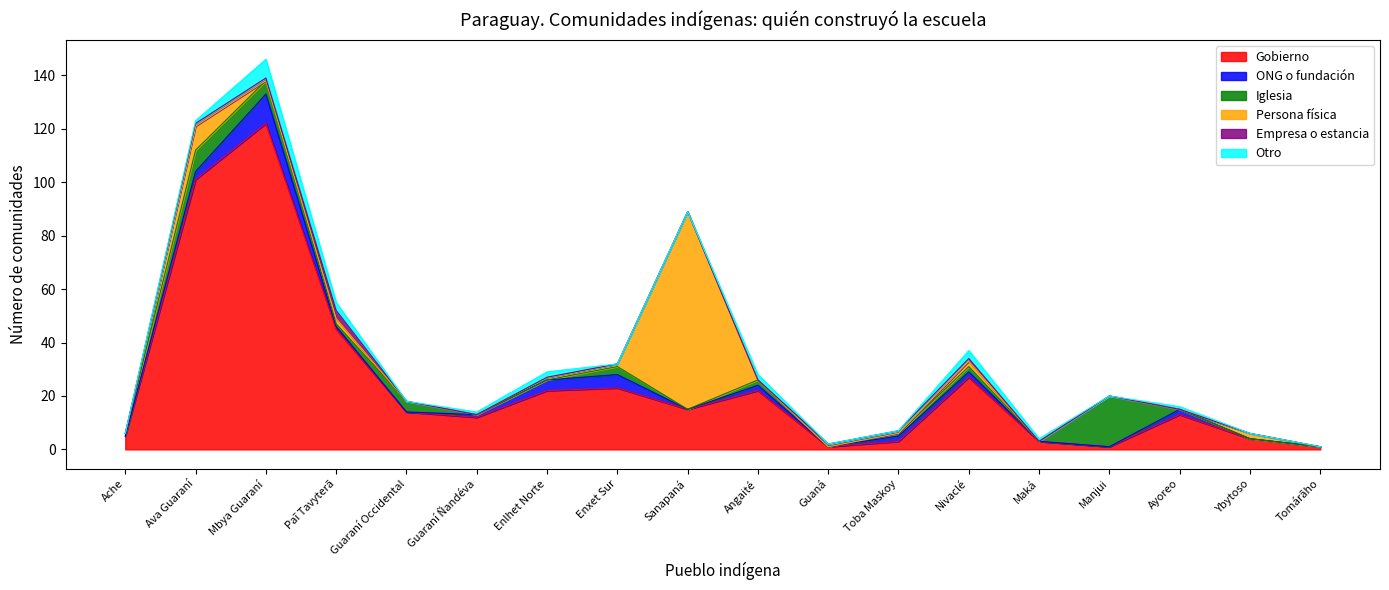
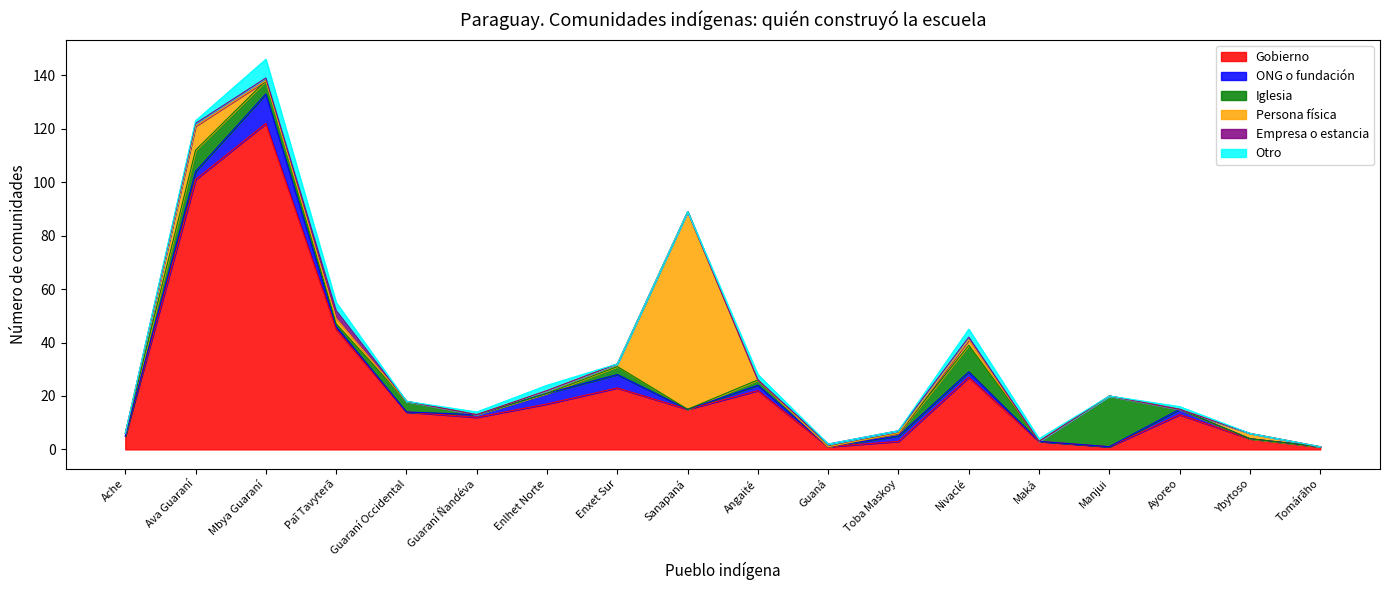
Gobierno, Enlhet Norte: 22 -> 17
Iglesia, Nivaclé: 2 -> 10
